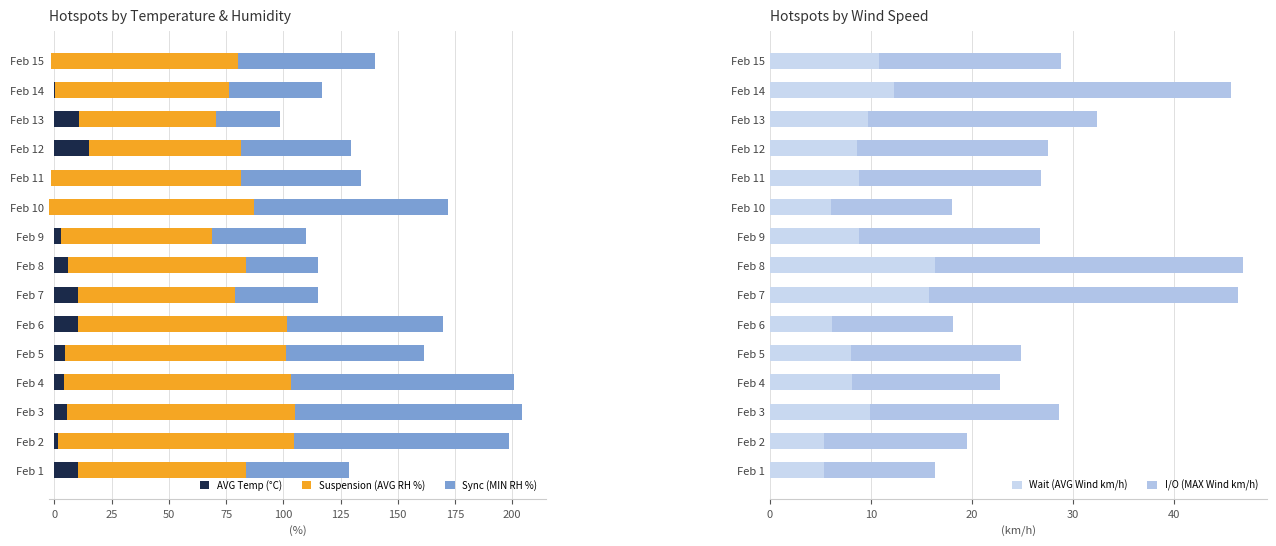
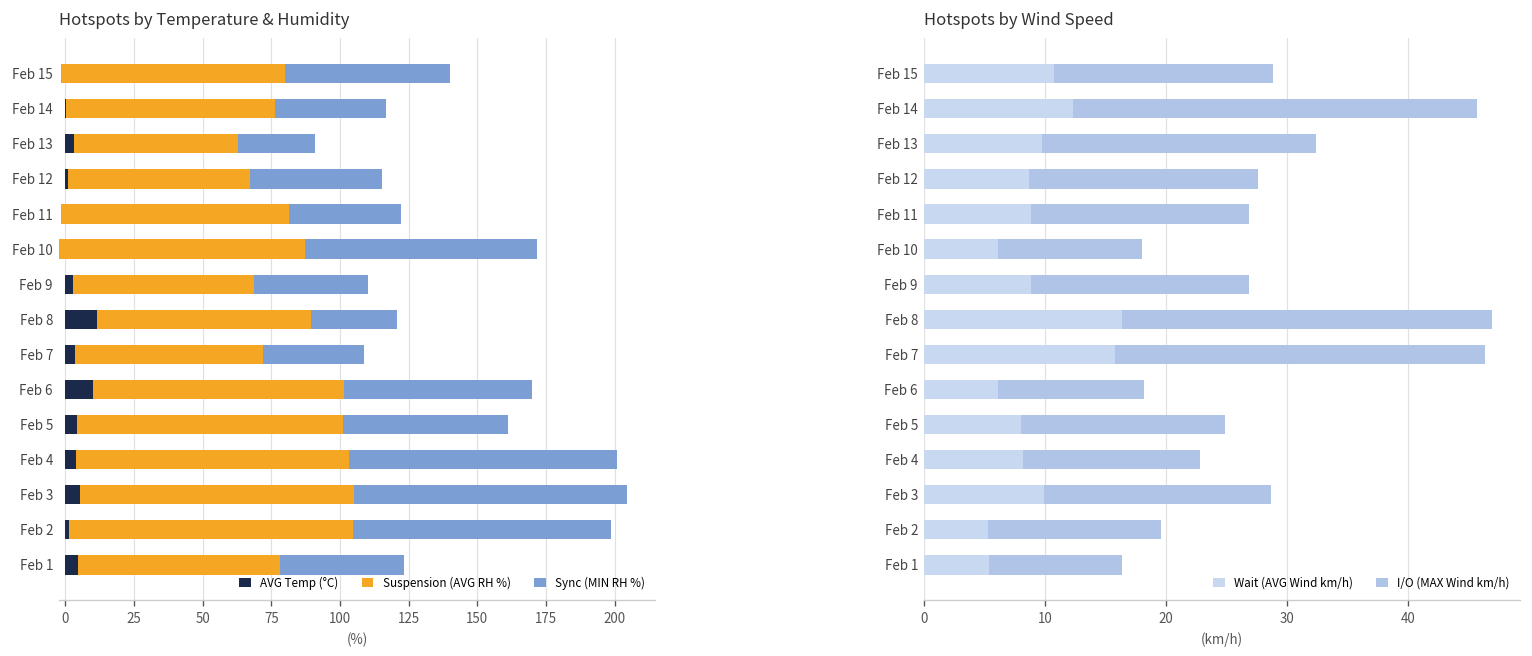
Hotspots by Temperature & Humidity, AVG Temp (°C), Feb 13: 11 -> 3
Hotspots by Temperature & Humidity, AVG Temp (°C), Feb 12: 15 -> 1
Hotspots by Temperature & Humidity, Sync (MIN RH %), Feb 11: 52 -> 41
Hotspots by Temperature & Humidity, AVG Temp (°C), Feb 8: 6 -> 12
Hotspots by Temperature & Humidity, AVG Temp (°C), Feb 7: 10 -> 4
Hotspots by Temperature & Humidity, AVG Temp (°C), Feb 1: 10 -> 5
